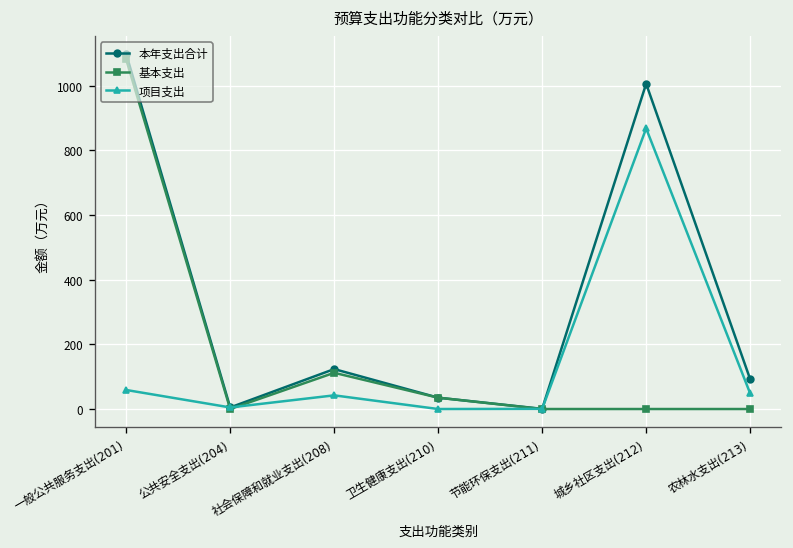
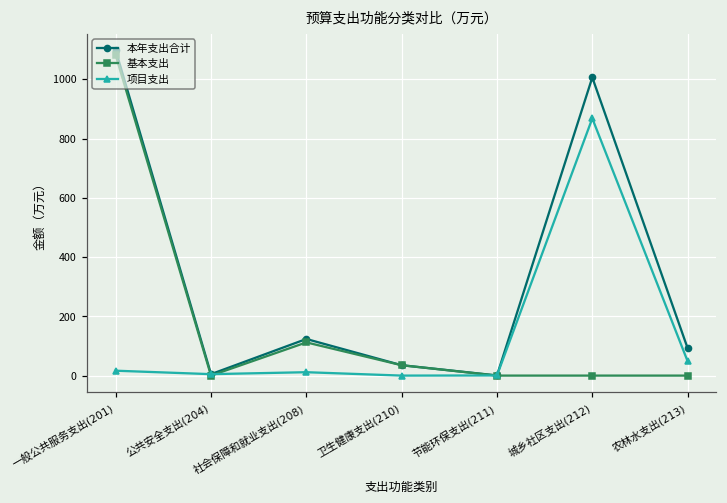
项目支出, 一般公共服务支出(201): 60 -> 20
项目支出, 社会保障和就业支出(208): 40 -> 10
